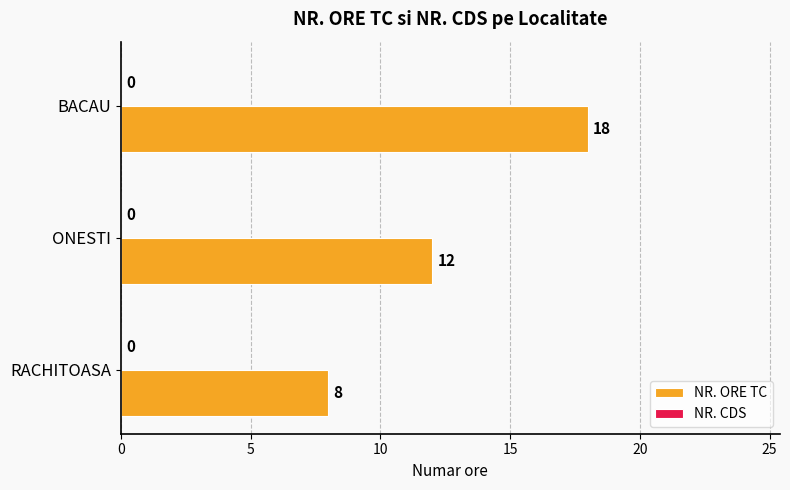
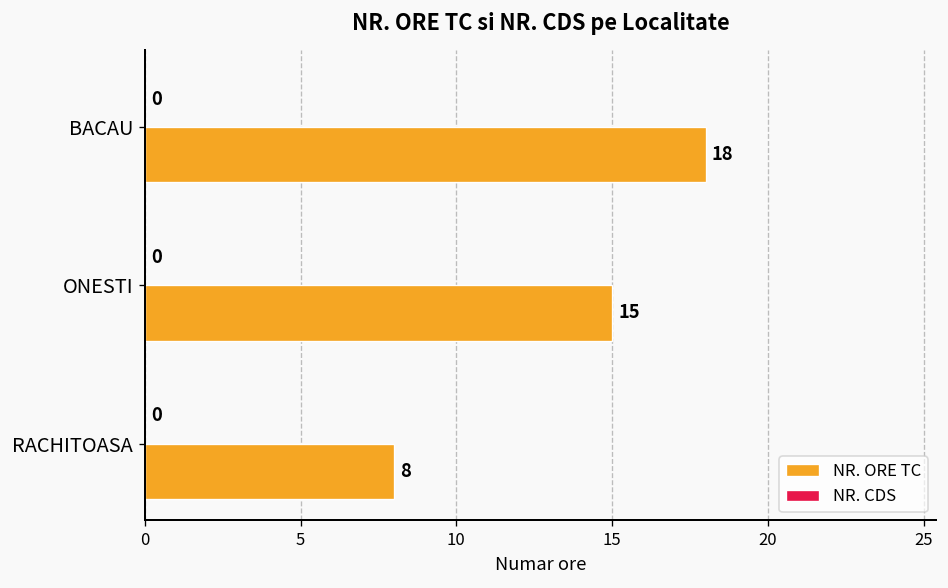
NR. ORE TC, ONESTI: 12 -> 15
